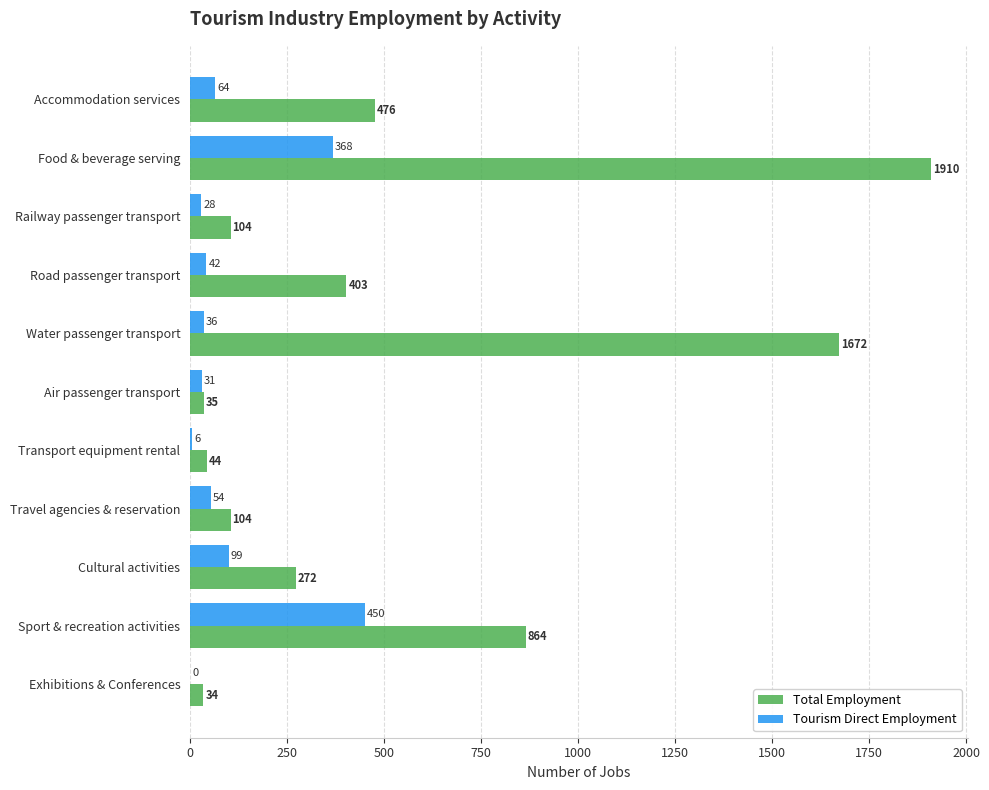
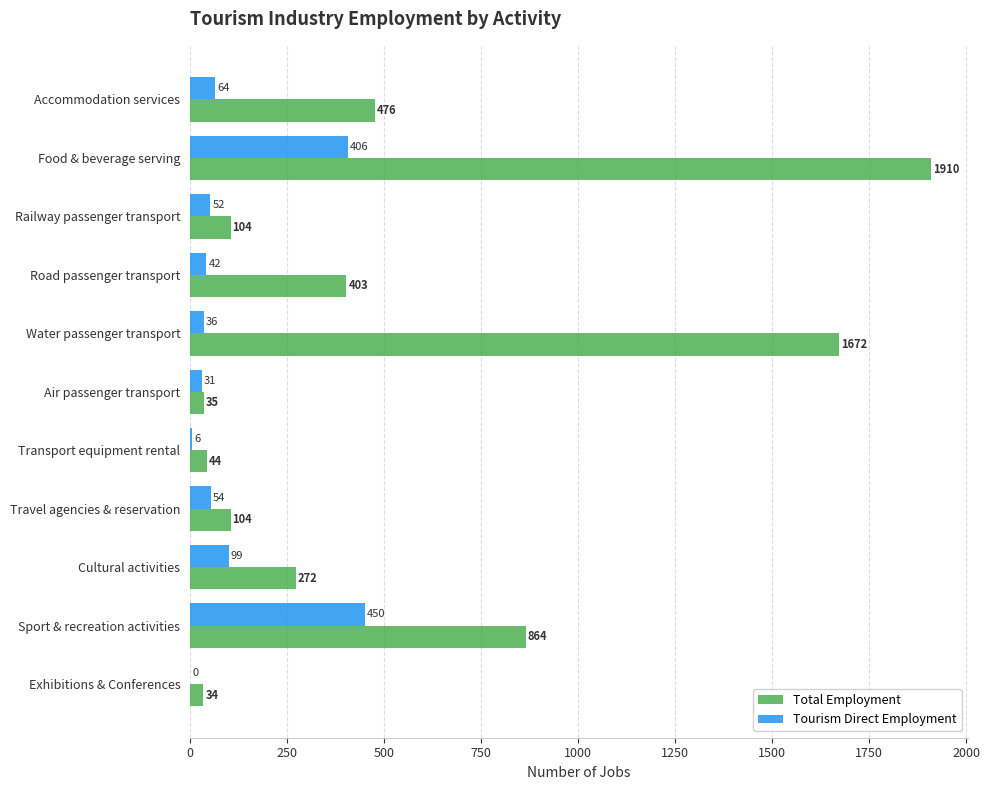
Tourism Direct Employment, Food & beverage serving: 368 -> 406
Tourism Direct Employment, Railway passenger transport: 28 -> 52
